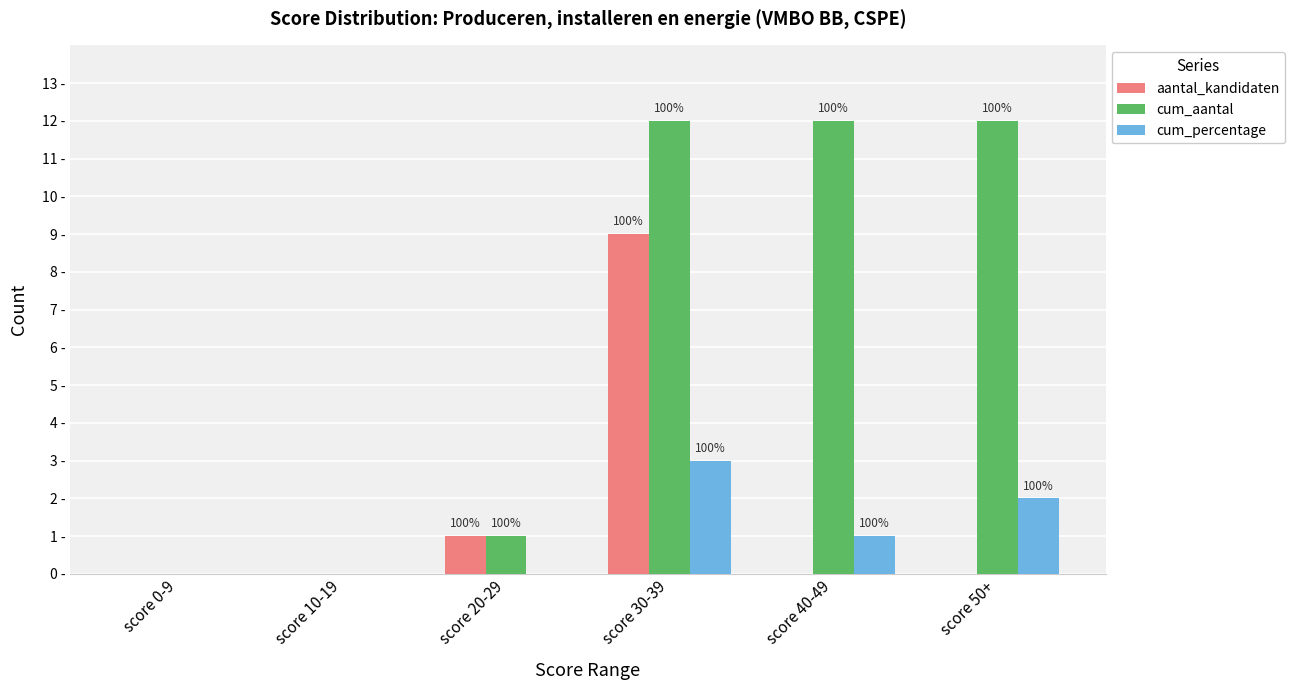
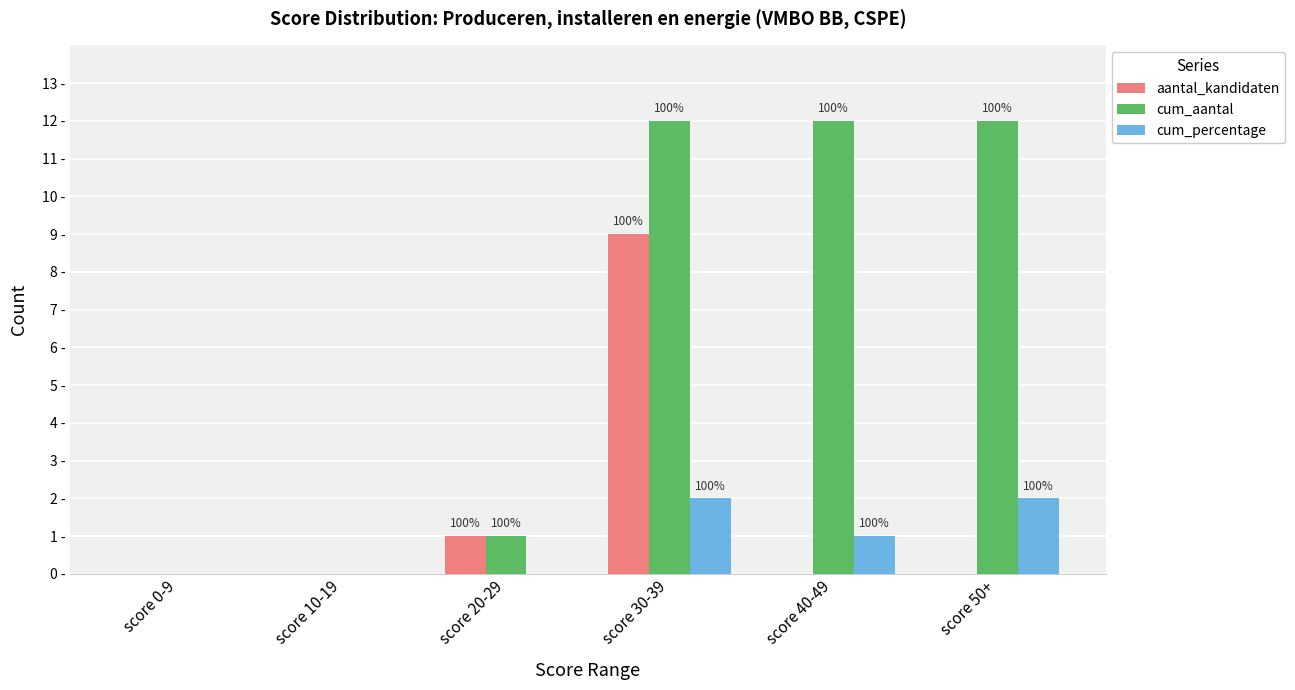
cum_percentage, score 30-39: 3 - -> 2 -
